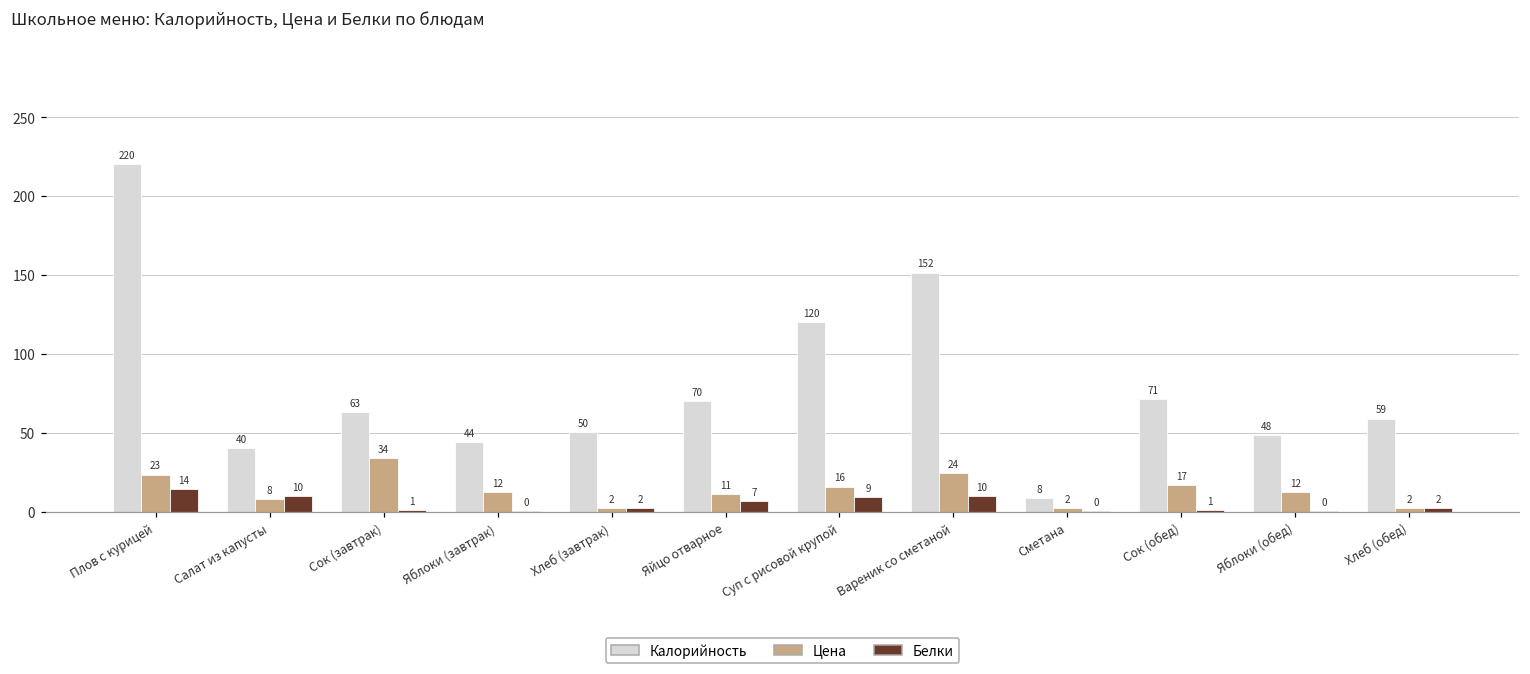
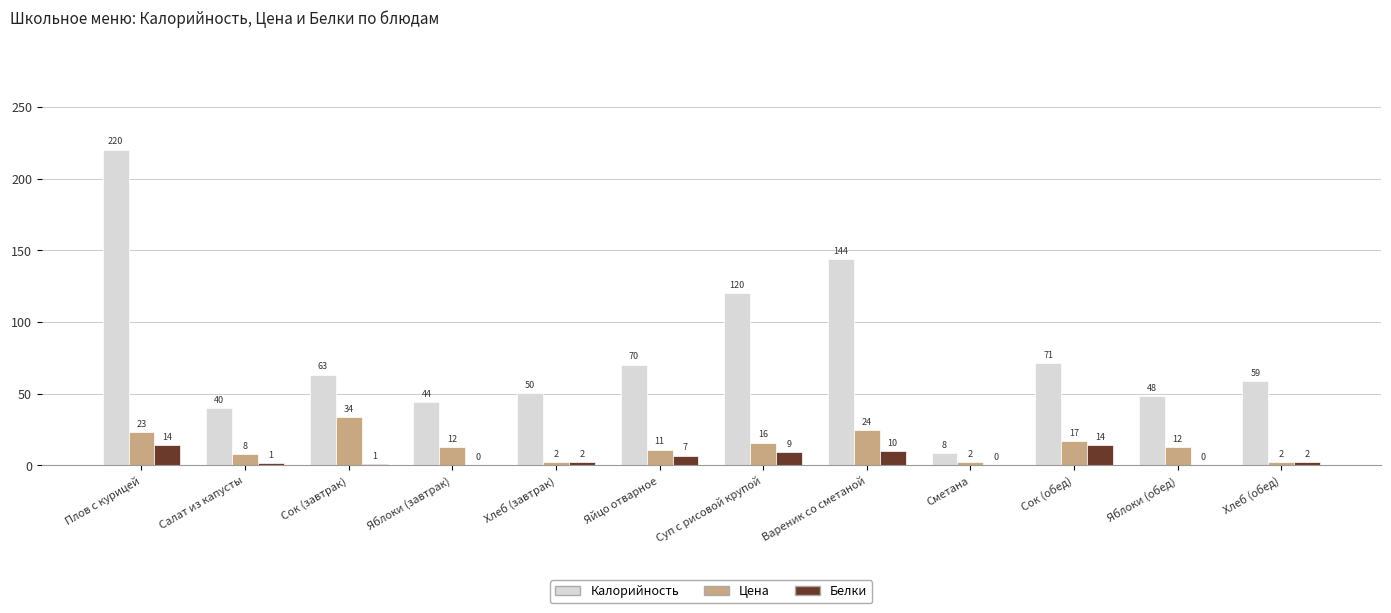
Белки, Салат из капусты: 10 -> 1
Калорийность, Вареник со сметаной: 152 -> 144
Белки, Сок (обед): 1 -> 14
